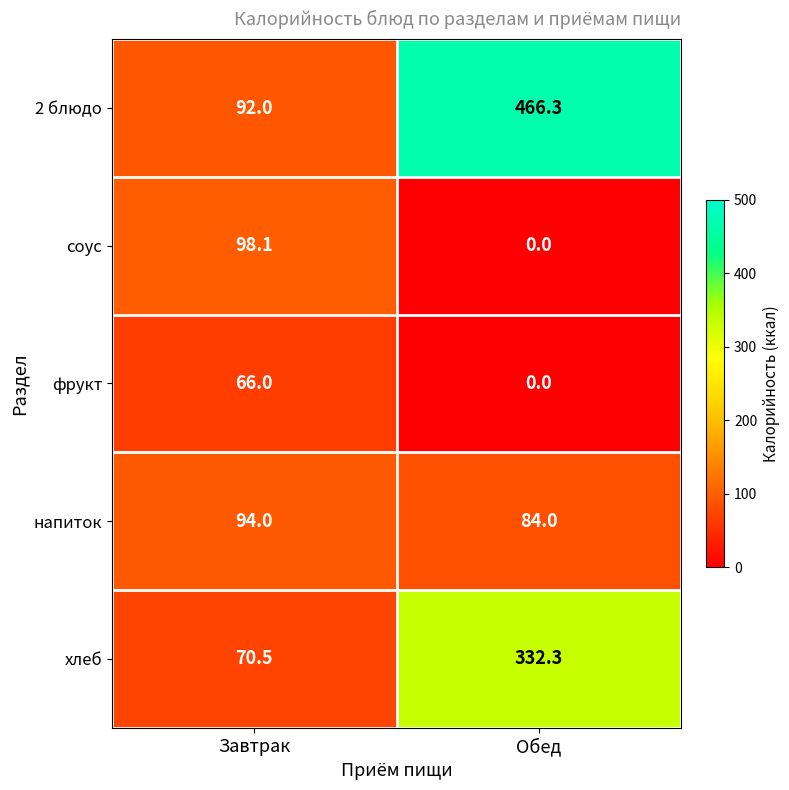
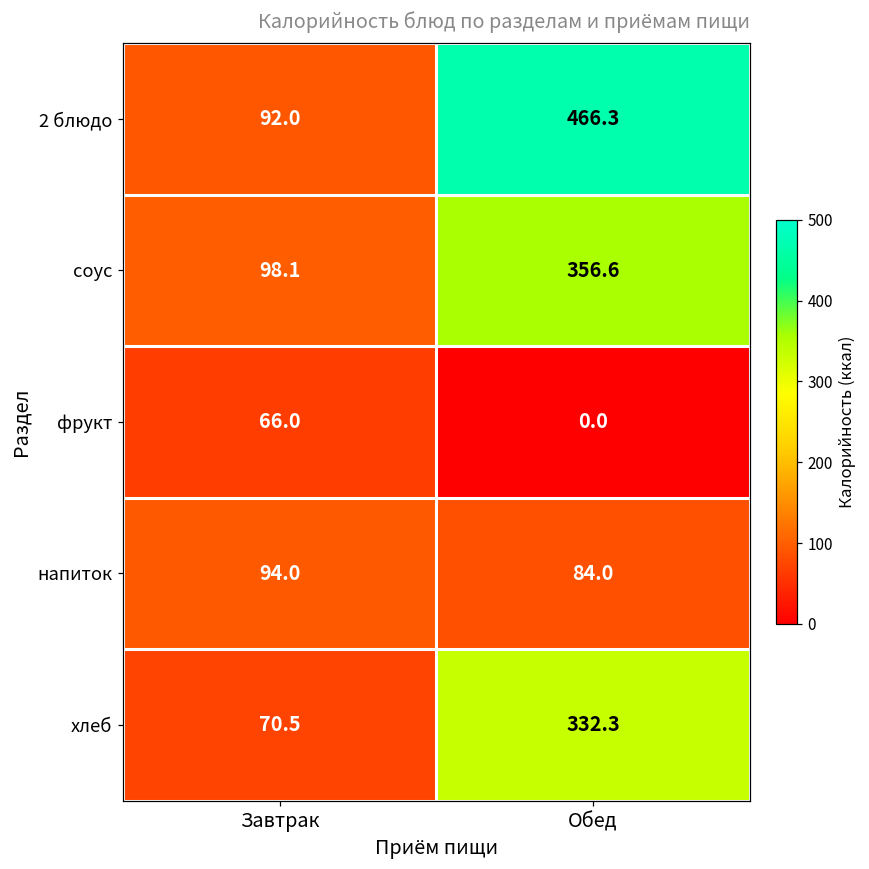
соус, Обед: 0.0 -> 356.6
